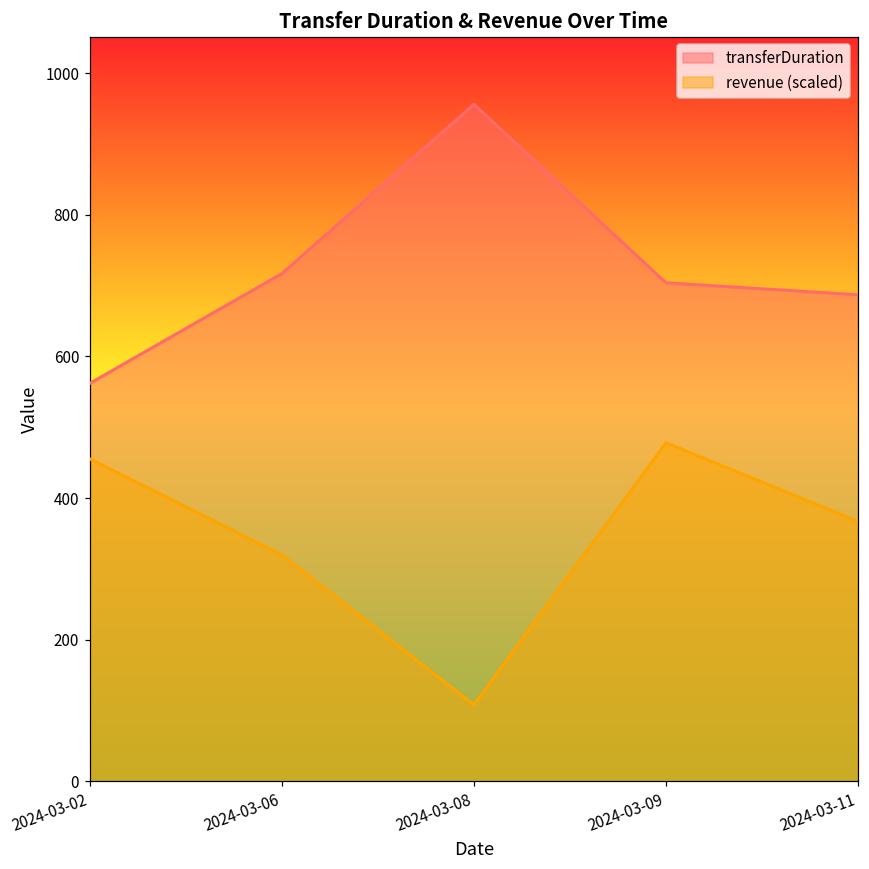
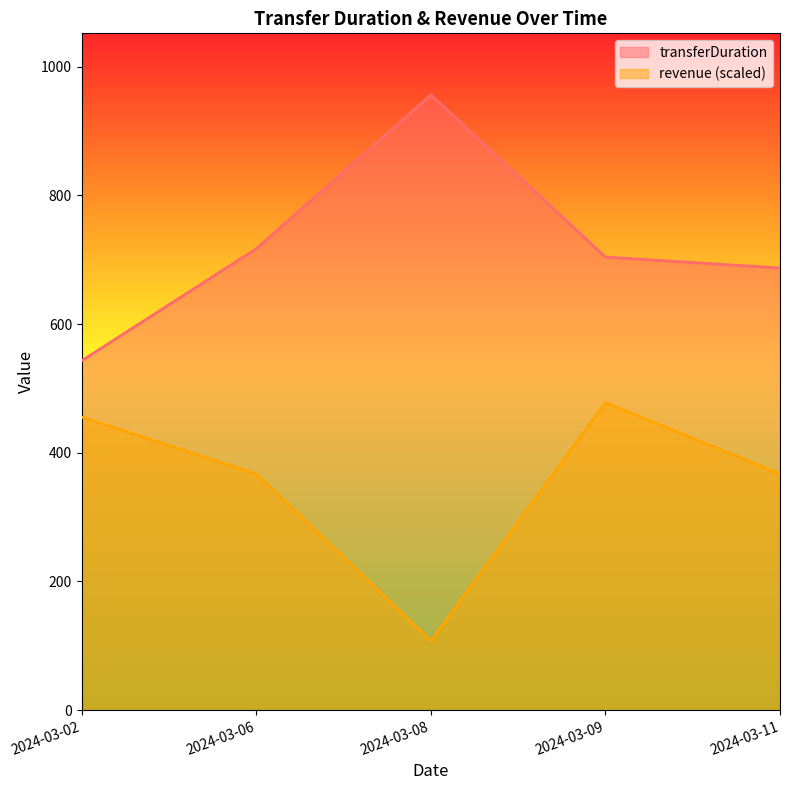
transferDuration, 2024-03-02: 560 -> 540
revenue (scaled), 2024-03-06: 320 -> 370
